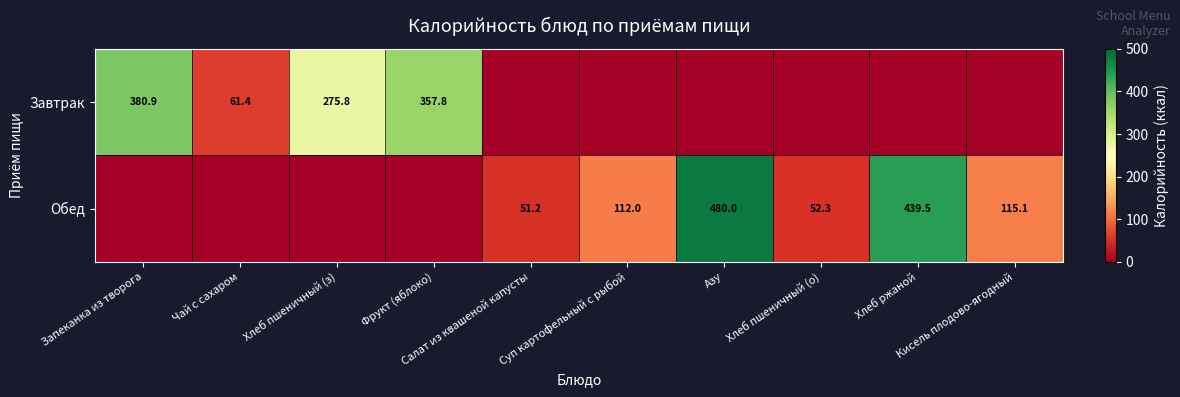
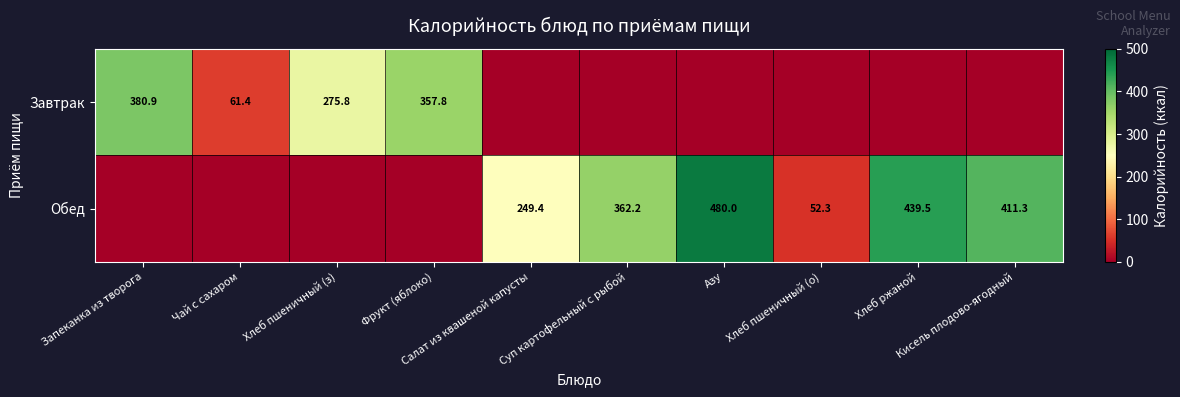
Обед, Салат из квашеной капусты: 51.2 -> 249.4
Обед, Суп картофельный с рыбой: 112.0 -> 362.2
Обед, Кисель плодово-ягодный: 115.1 -> 411.3
